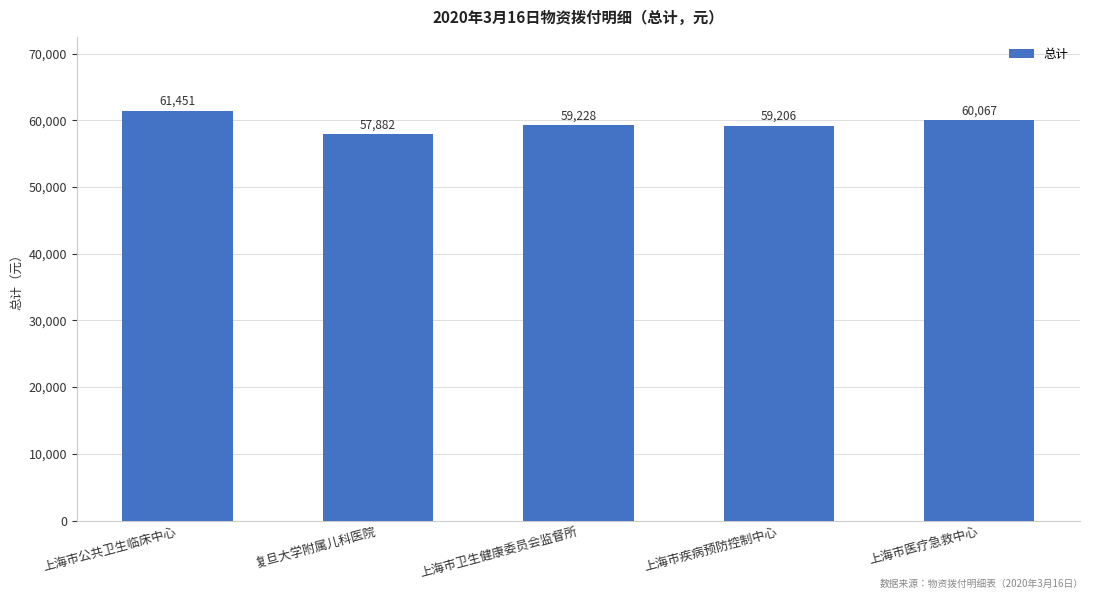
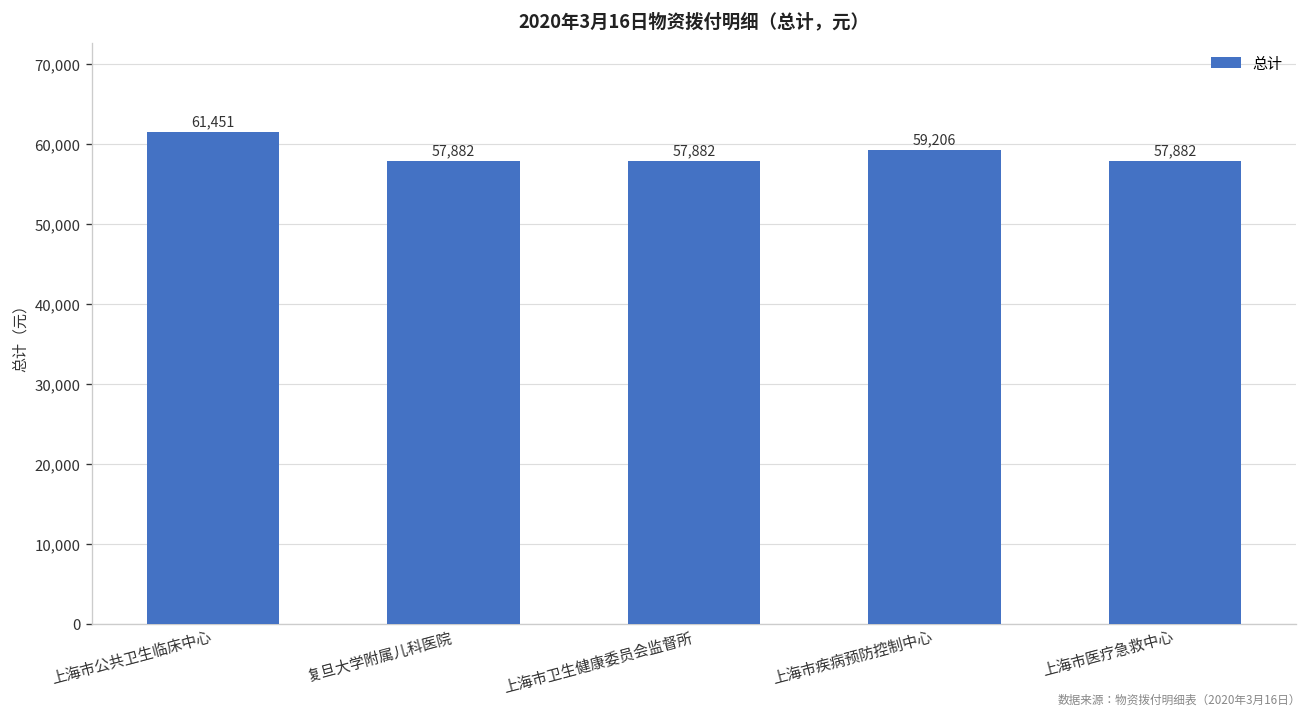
上海市卫生健康委员会监督所: 59,228 -> 57,882
上海市医疗急救中心: 60,067 -> 57,882
